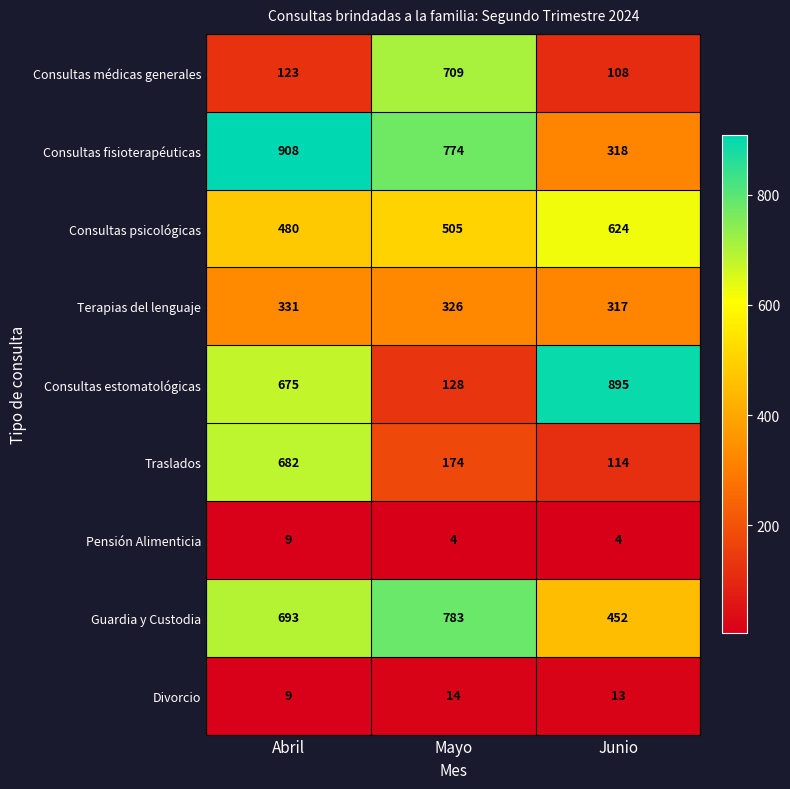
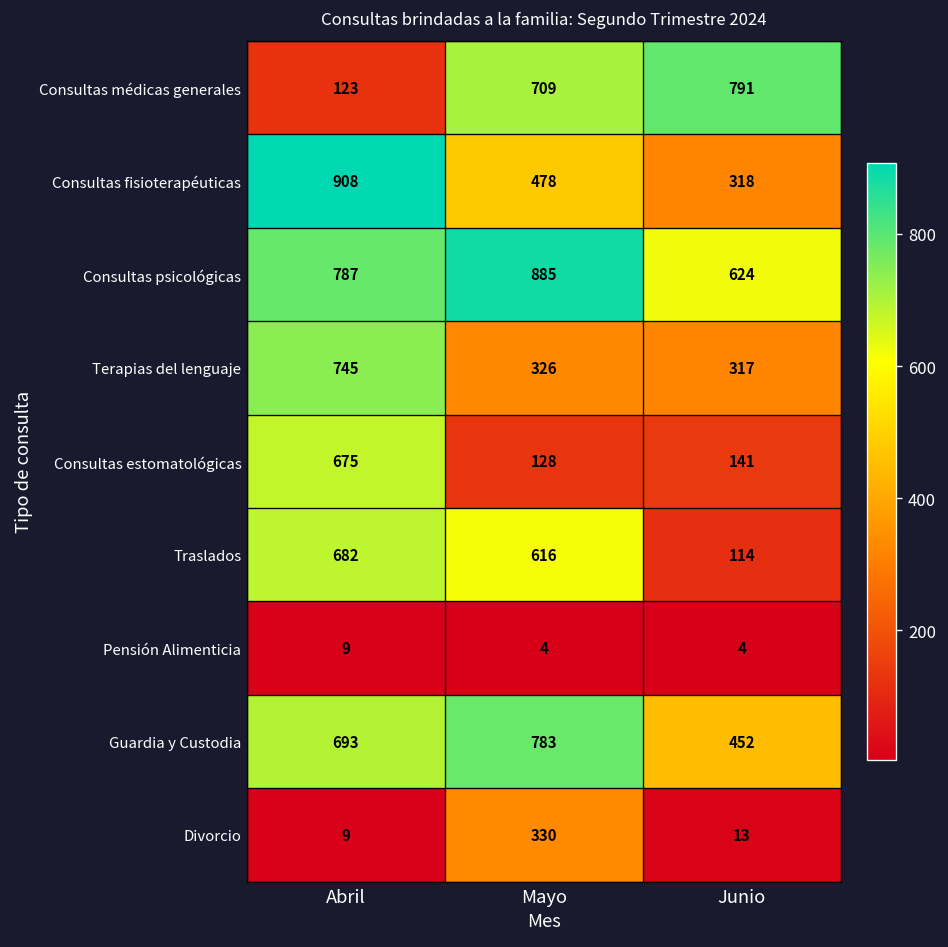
Consultas médicas generales, Junio: 108 -> 791
Consultas fisioterapéuticas, Mayo: 774 -> 478
Consultas psicológicas, Abril: 480 -> 787
Consultas psicológicas, Mayo: 505 -> 885
Terapias del lenguaje, Abril: 331 -> 745
Consultas estomatológicas, Junio: 895 -> 141
Traslados, Mayo: 174 -> 616
Divorcio, Mayo: 14 -> 330
